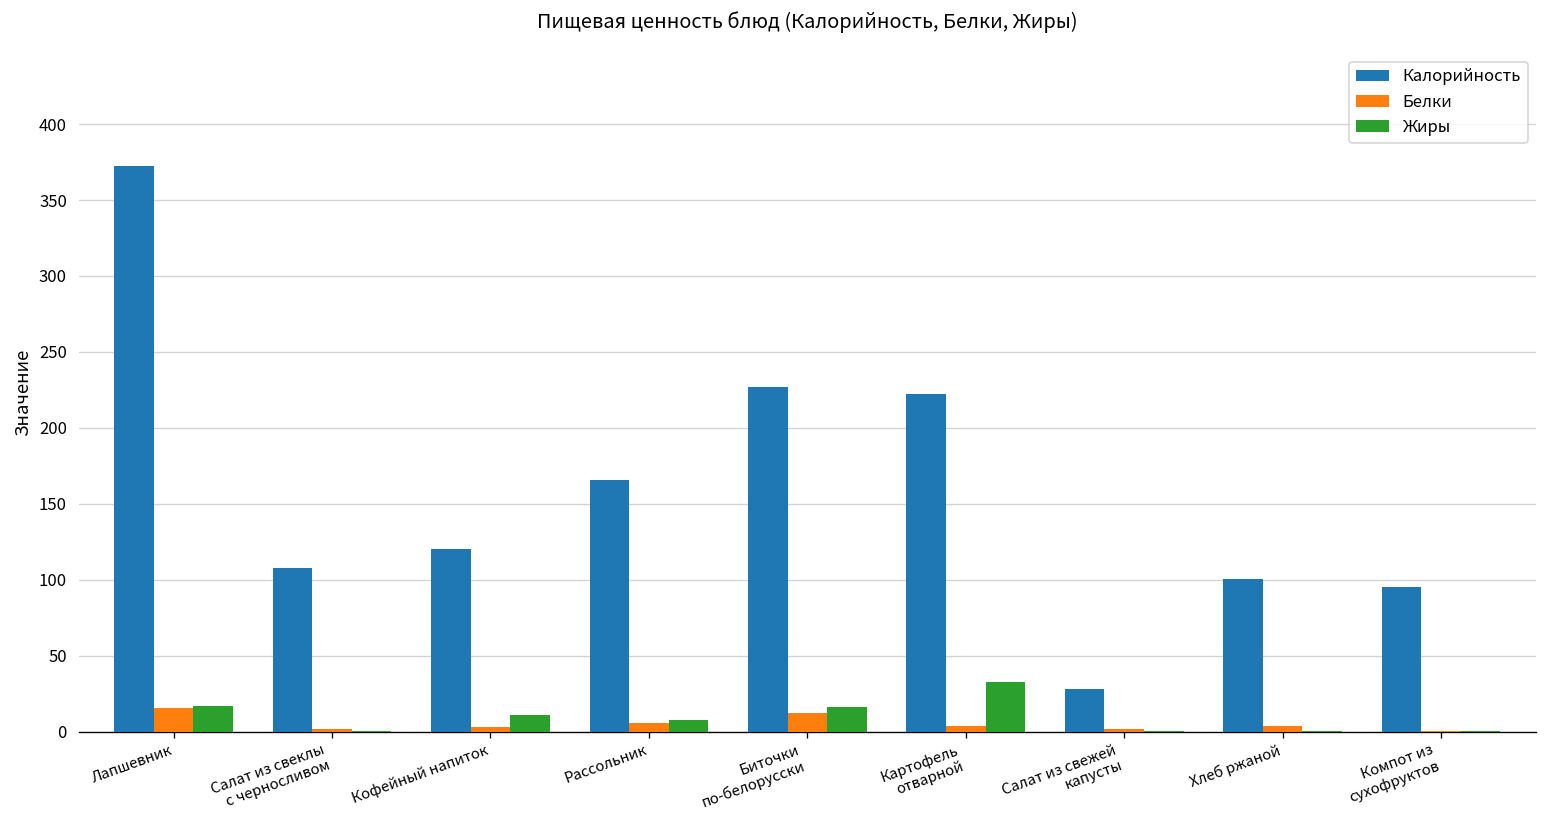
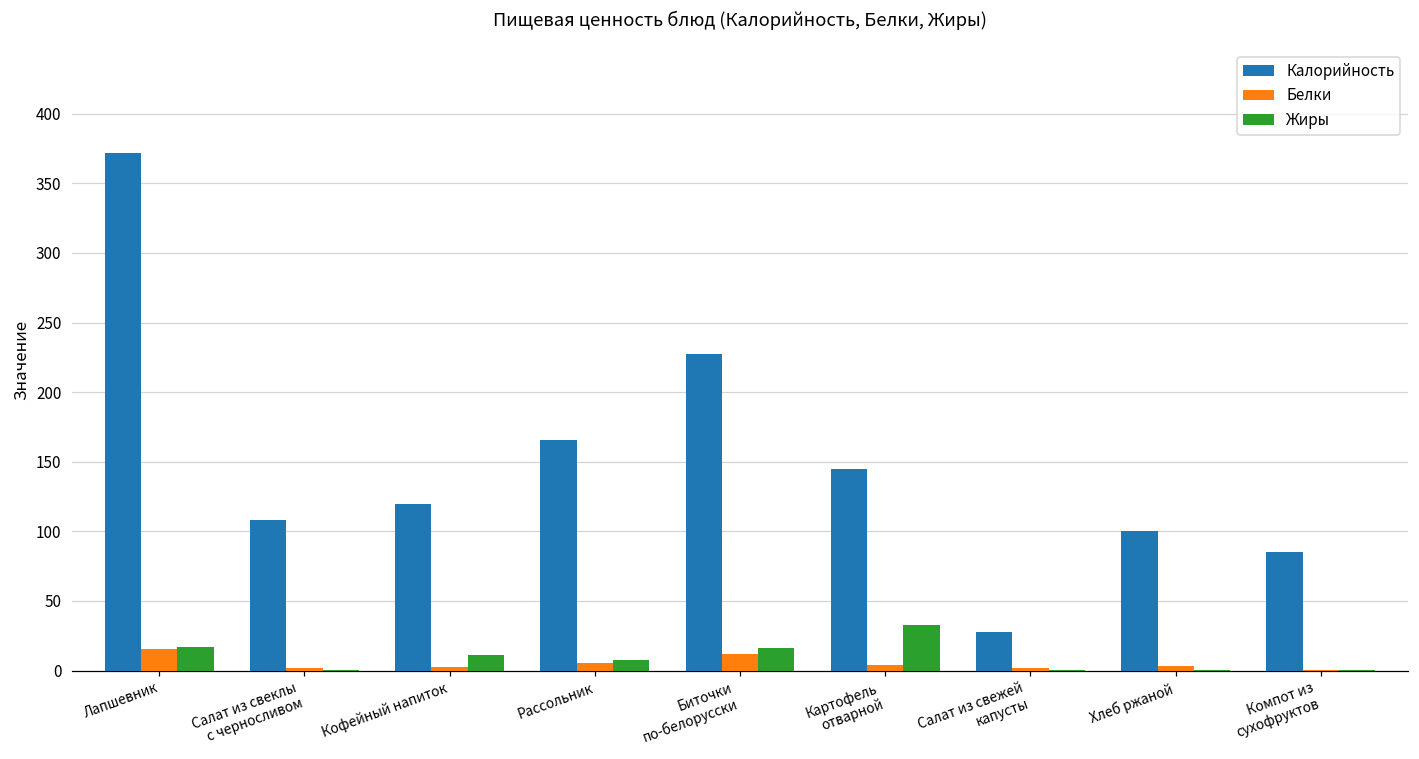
Калорийность, Картофель отварной: 222 -> 145
Калорийность, Компот из сухофруктов: 95 -> 85
